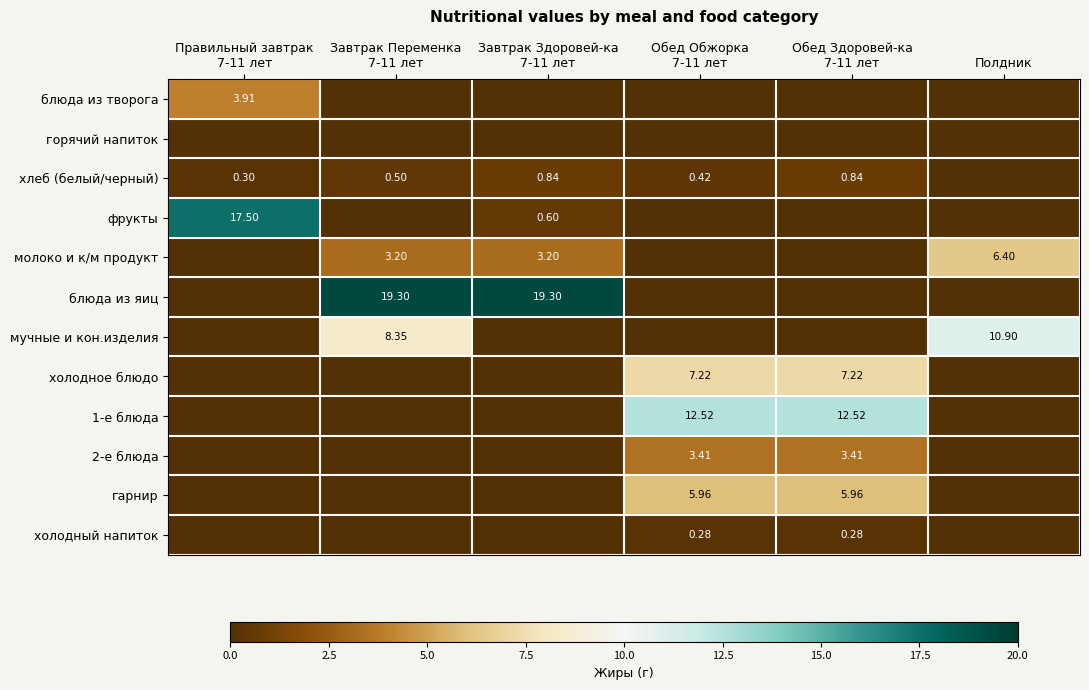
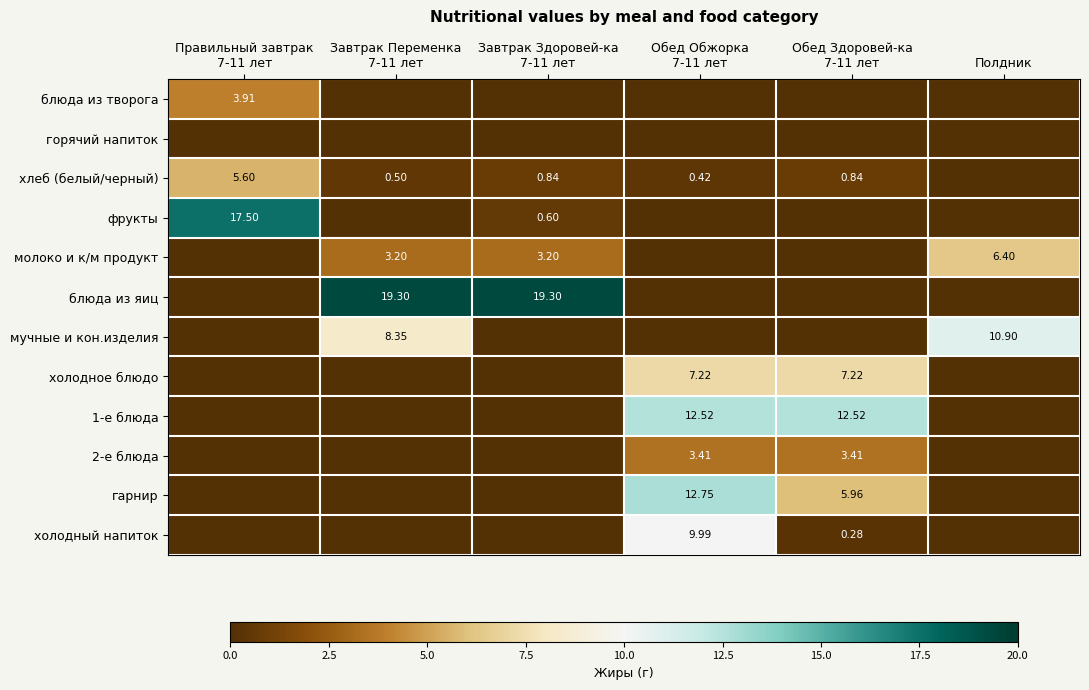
хлеб (белый/черный), Правильный завтрак 7-11 лет: 0.30 -> 5.60
гарнир, Обед Обжорка 7-11 лет: 5.96 -> 12.75
холодный напиток, Обед Обжорка 7-11 лет: 0.28 -> 9.99
